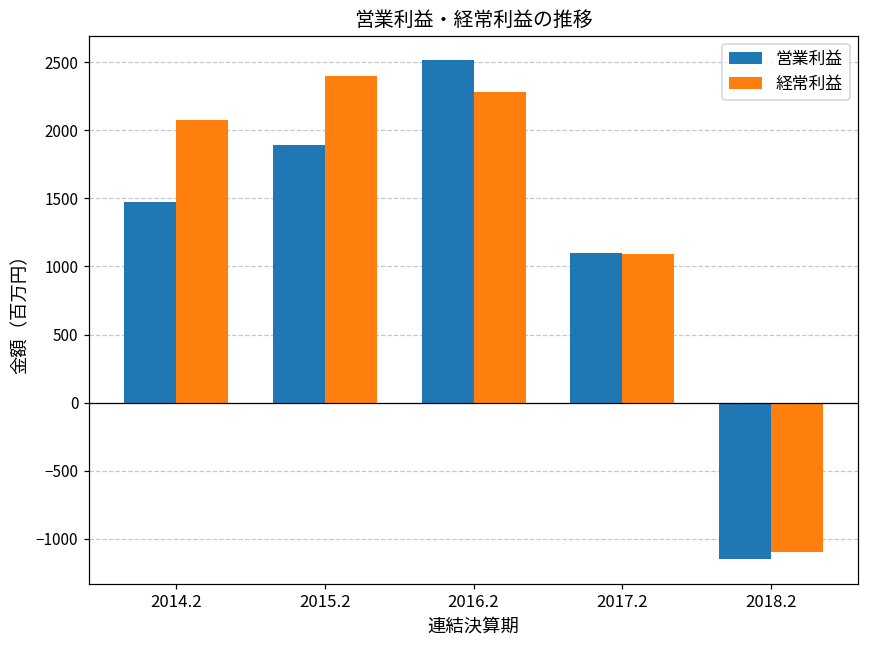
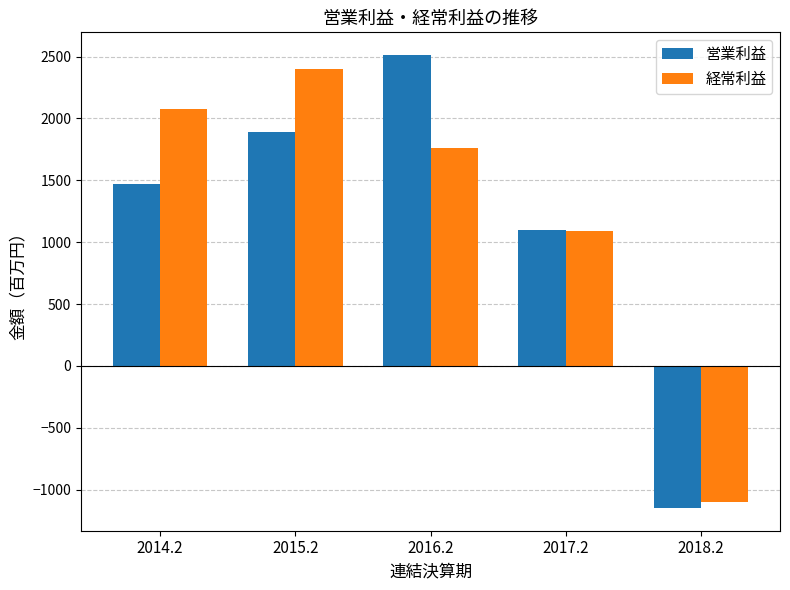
経常利益, 2016.2: 2280 -> 1760
